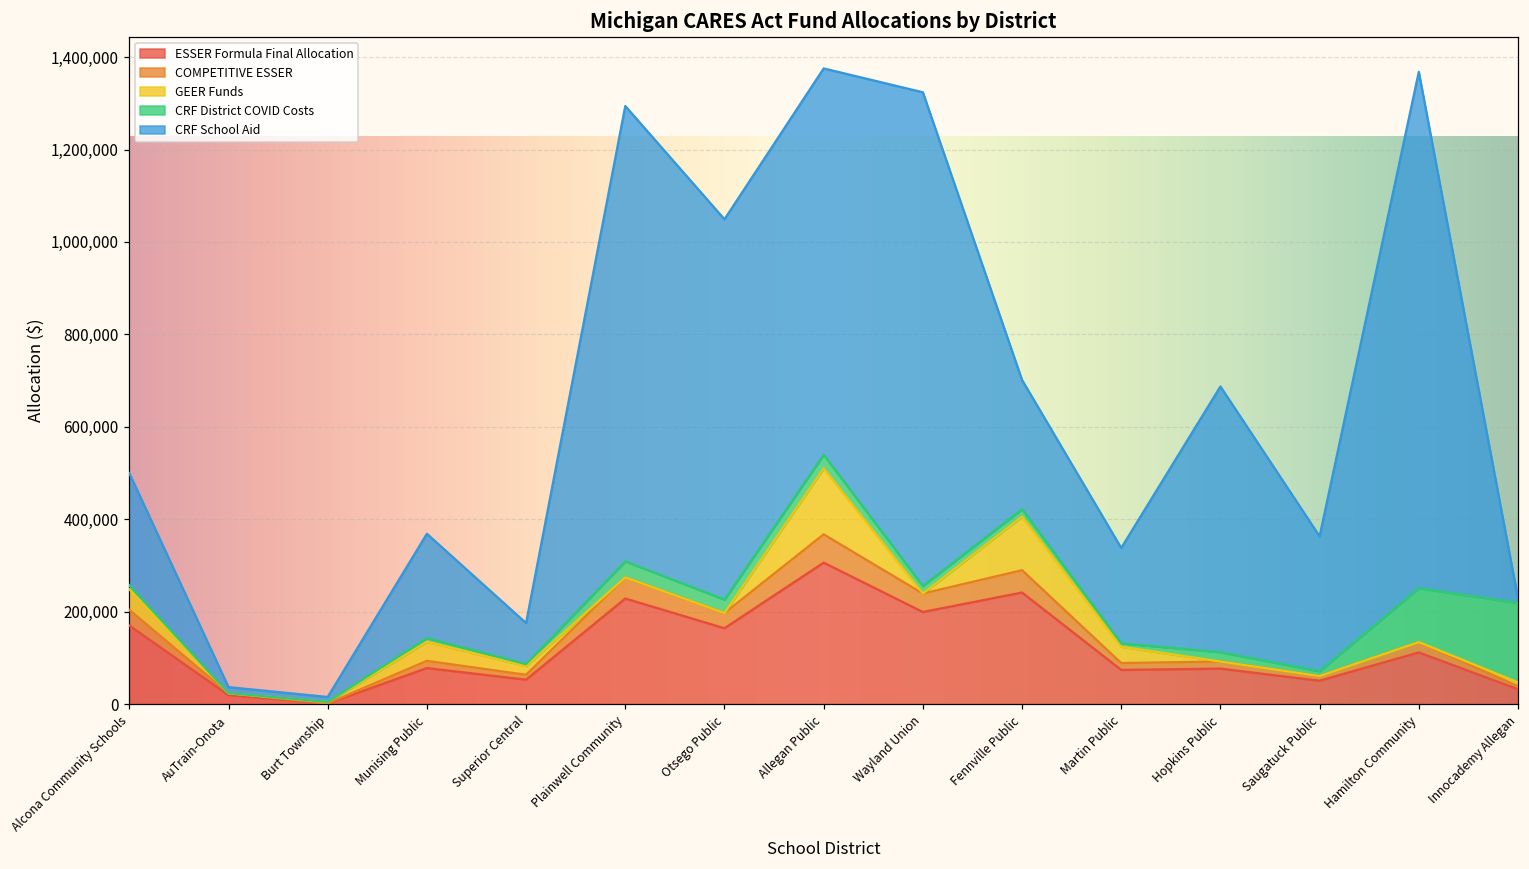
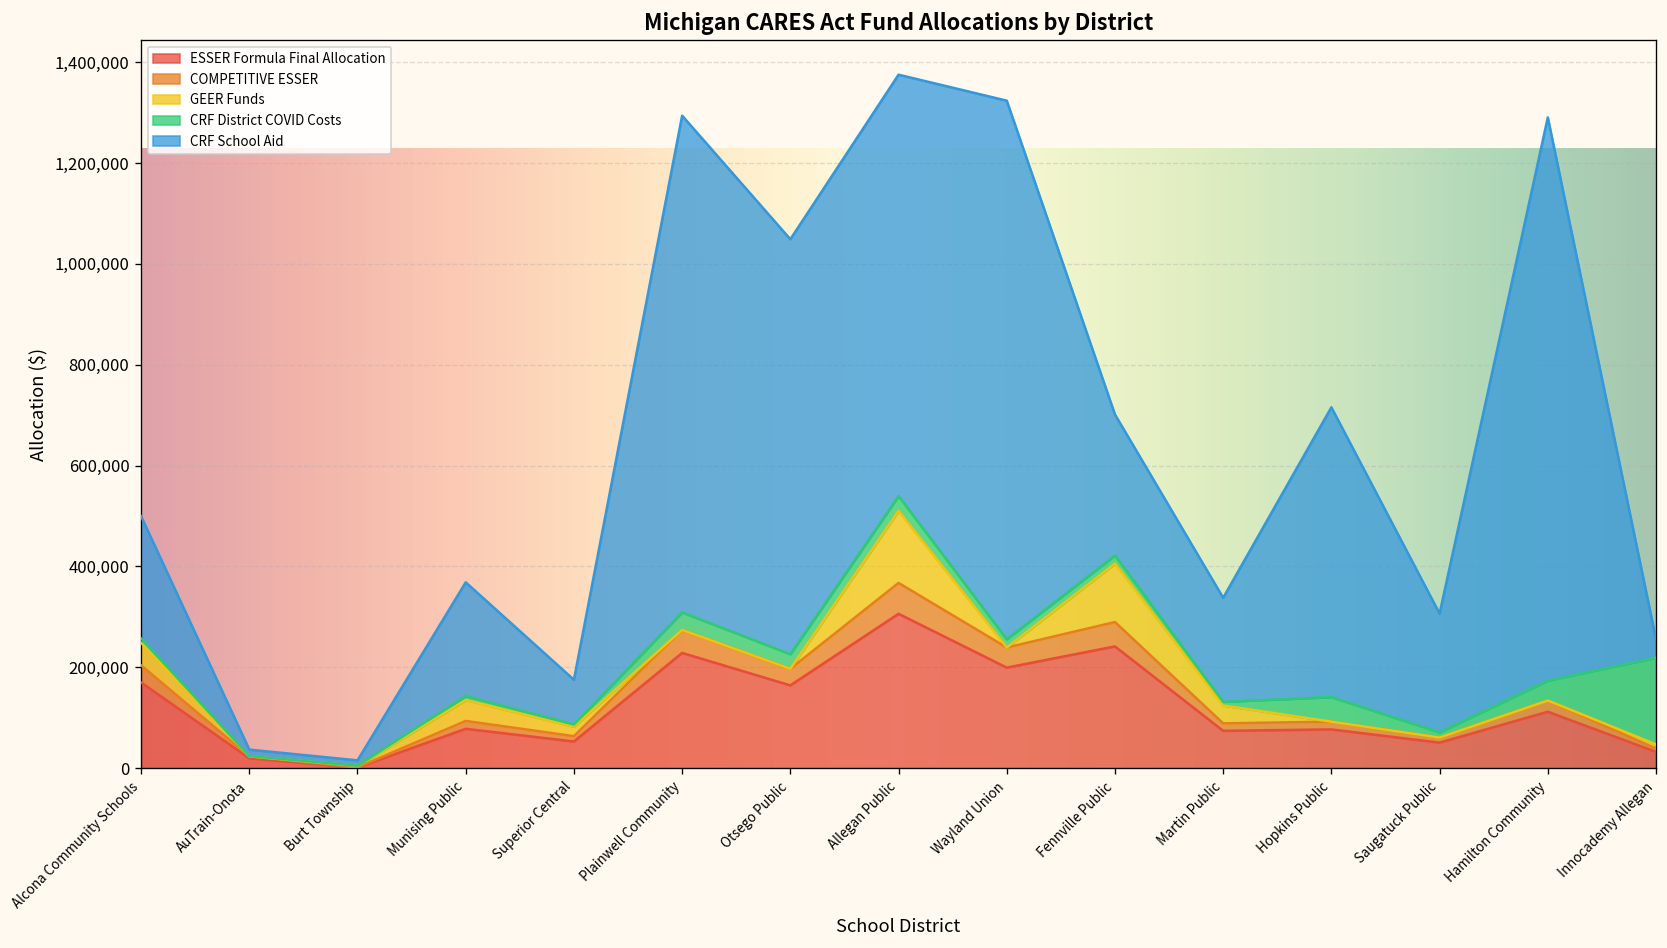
CRF District COVID Costs, Hopkins Public: 20,000 -> 50,000
CRF School Aid, Saugatuck Public: 290,000 -> 240,000
CRF District COVID Costs, Hamilton Community: 120,000 -> 40,000
CRF School Aid, Innocademy Allegan: 10,000 -> 40,000
